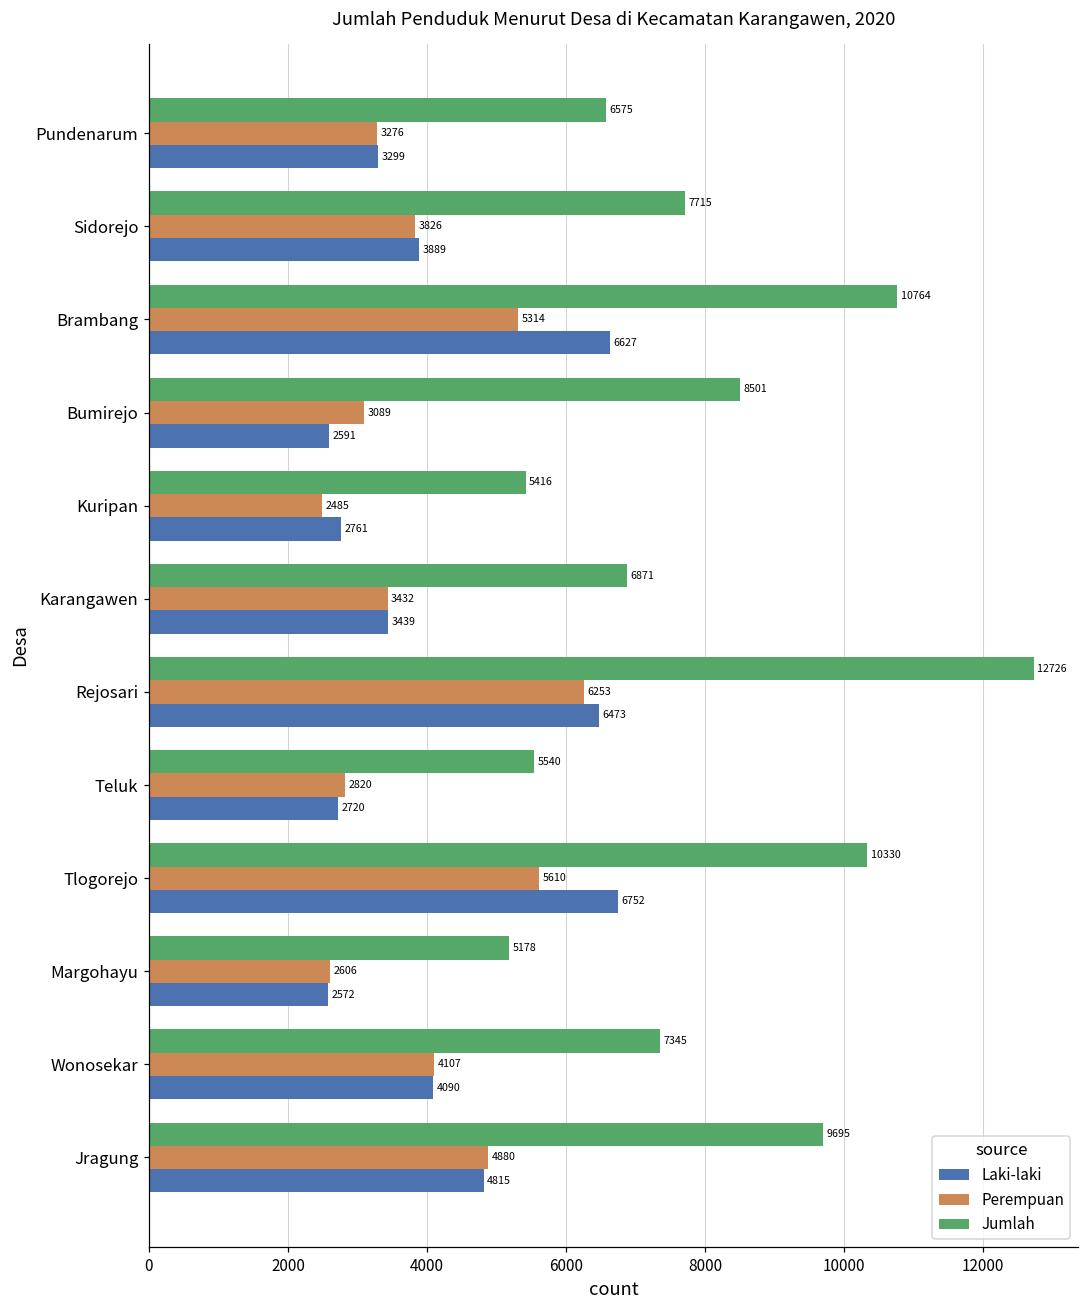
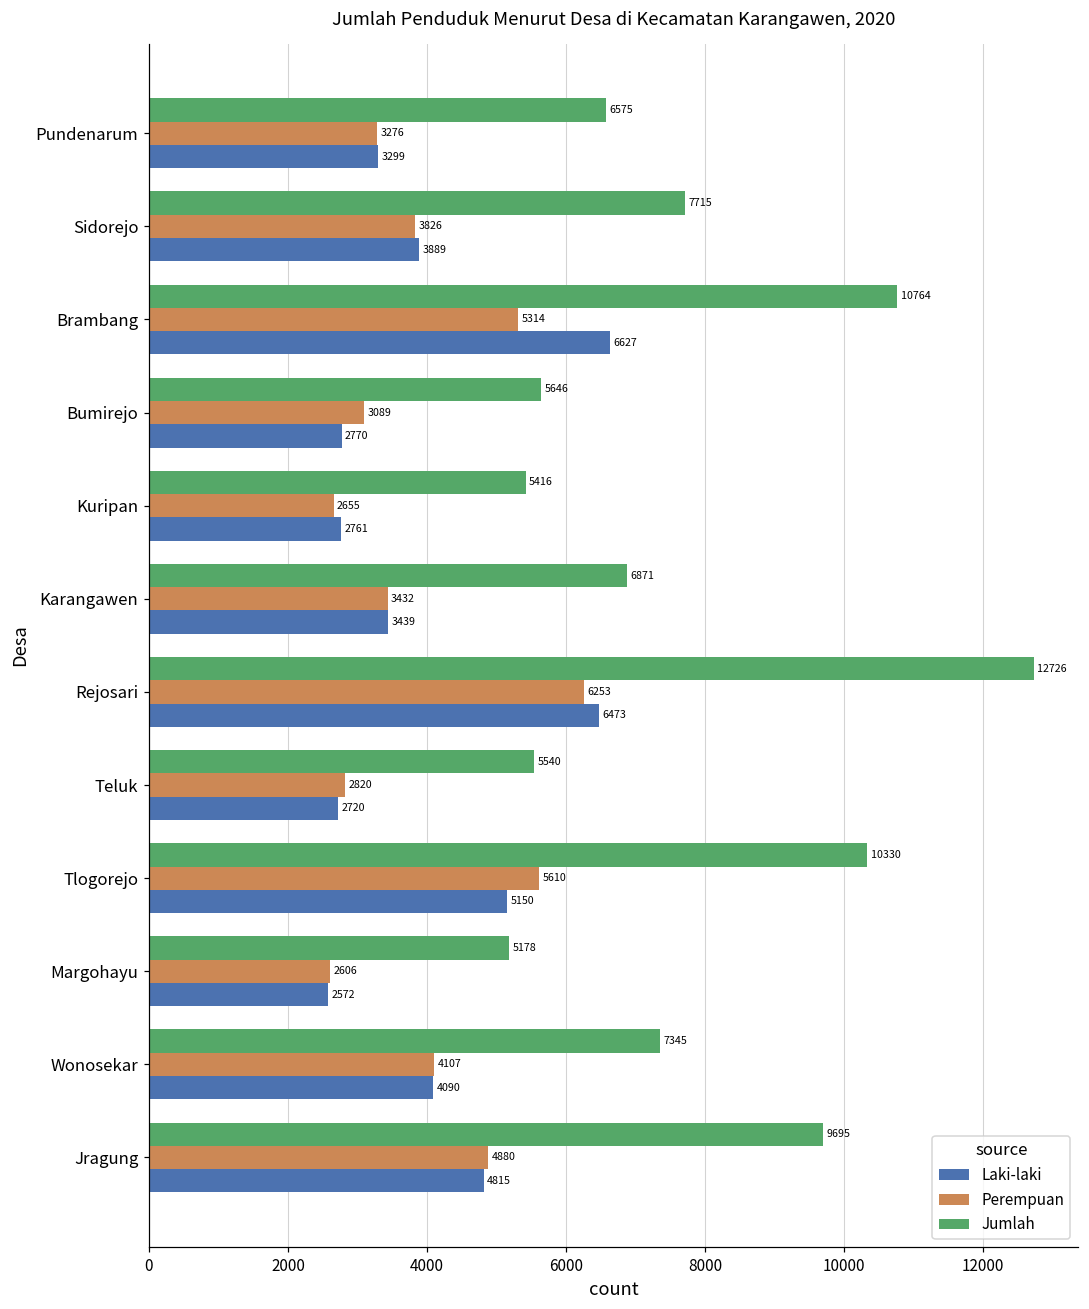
Jumlah, Bumirejo: 8501 -> 5646
Laki-laki, Bumirejo: 2591 -> 2770
Perempuan, Kuripan: 2485 -> 2655
Laki-laki, Tlogorejo: 6752 -> 5150
